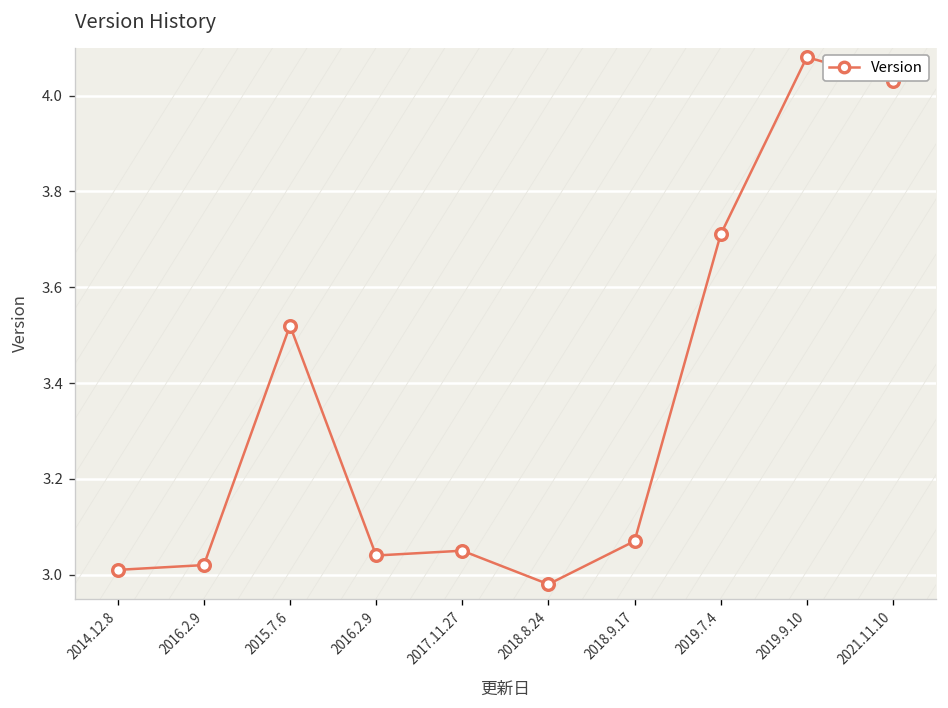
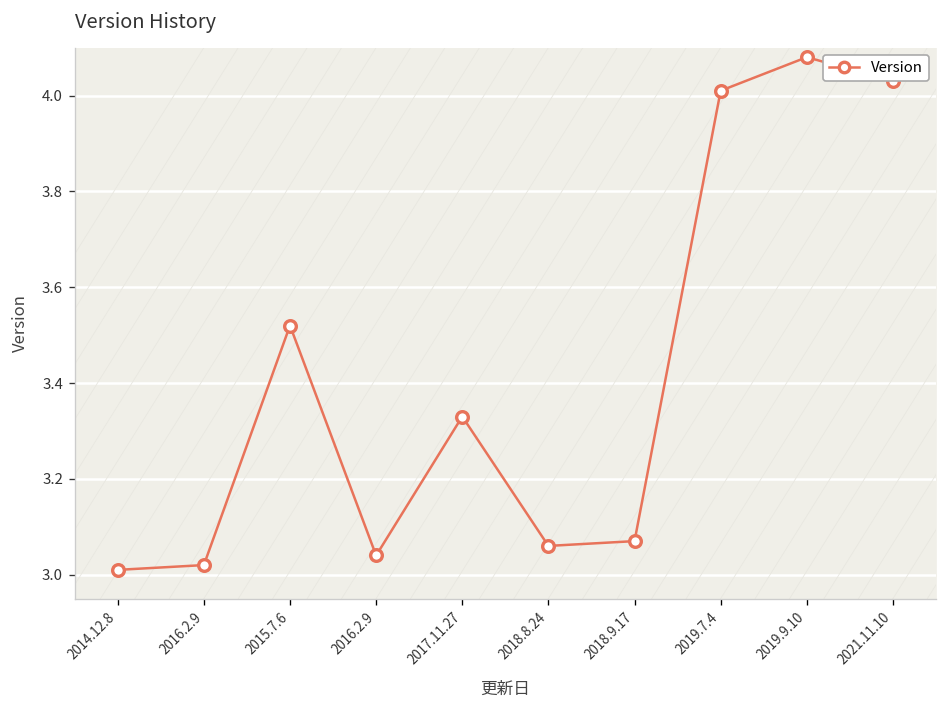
Version, 2017.11.27: 3.05 -> 3.33
Version, 2018.8.24: 2.98 -> 3.06
Version, 2019.7.4: 3.71 -> 4.01
